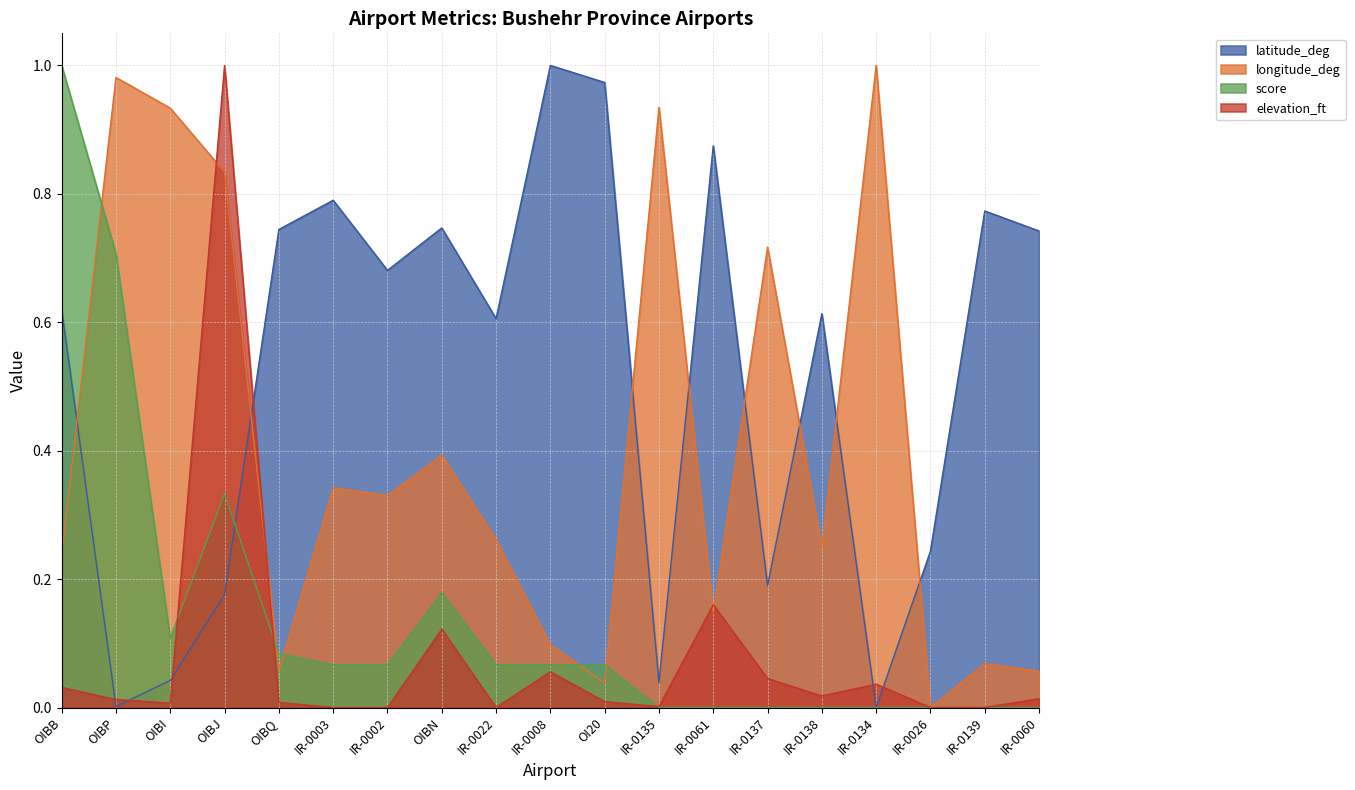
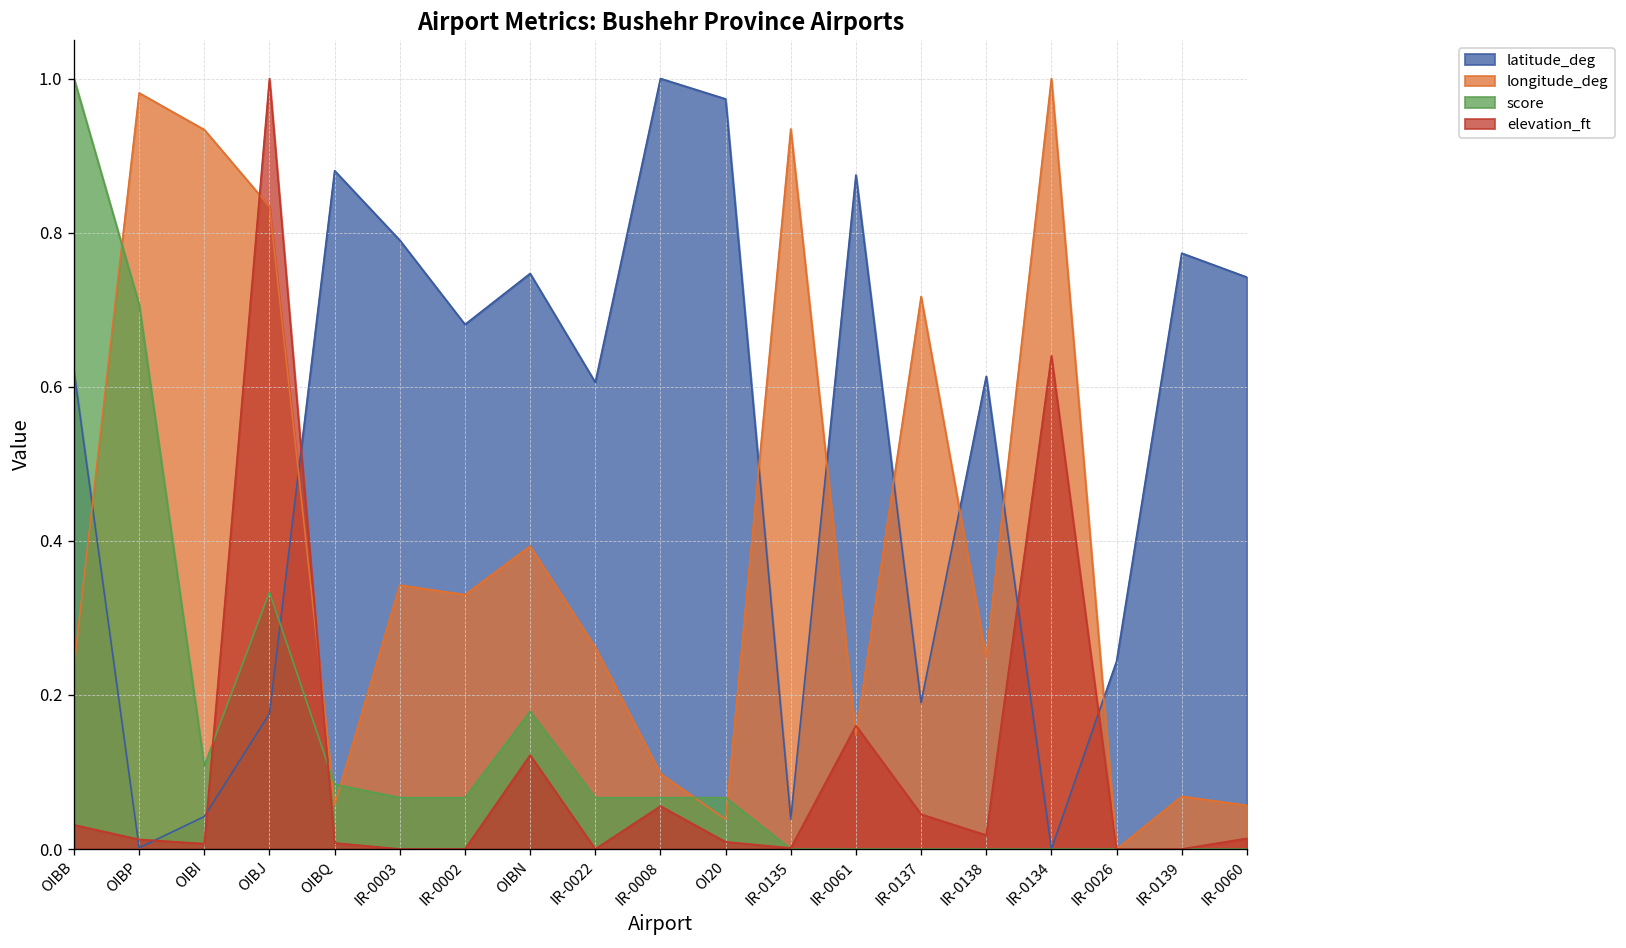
latitude_deg, OIBQ: 0.74 -> 0.88
elevation_ft, IR-0134: 0.04 -> 0.64
